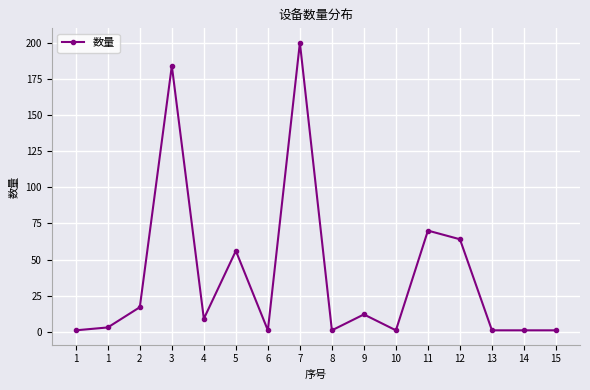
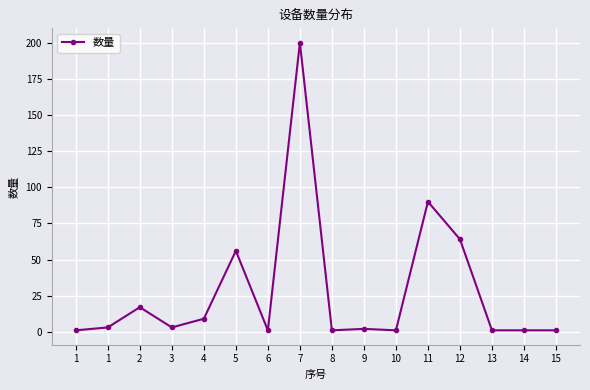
3: 184 -> 3
9: 12 -> 2
11: 70 -> 90
